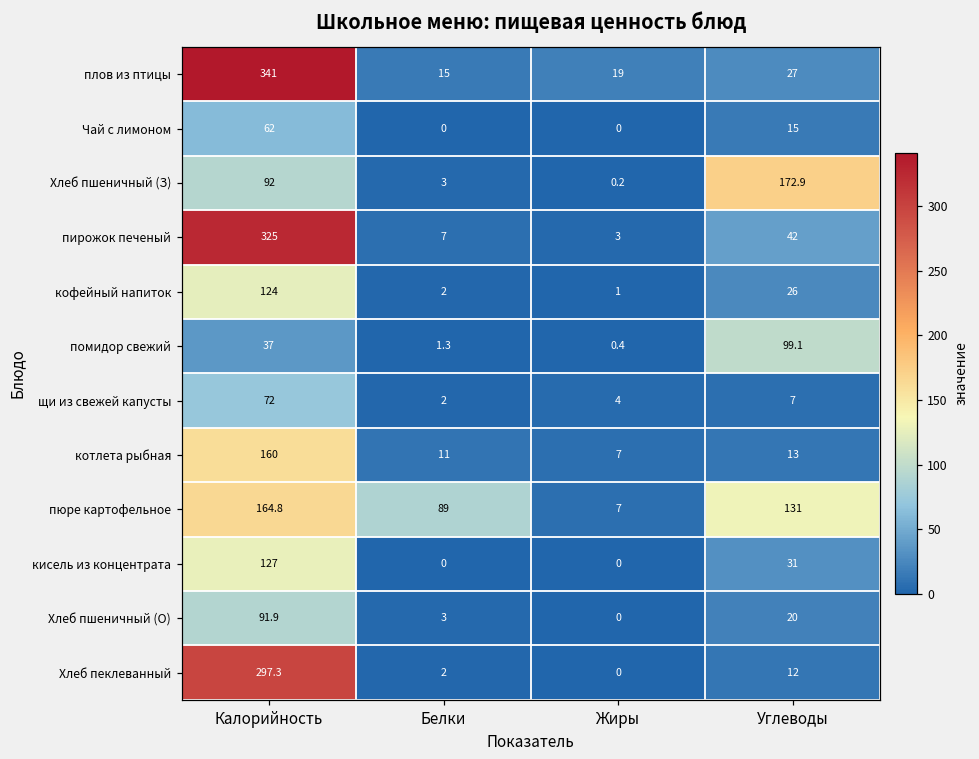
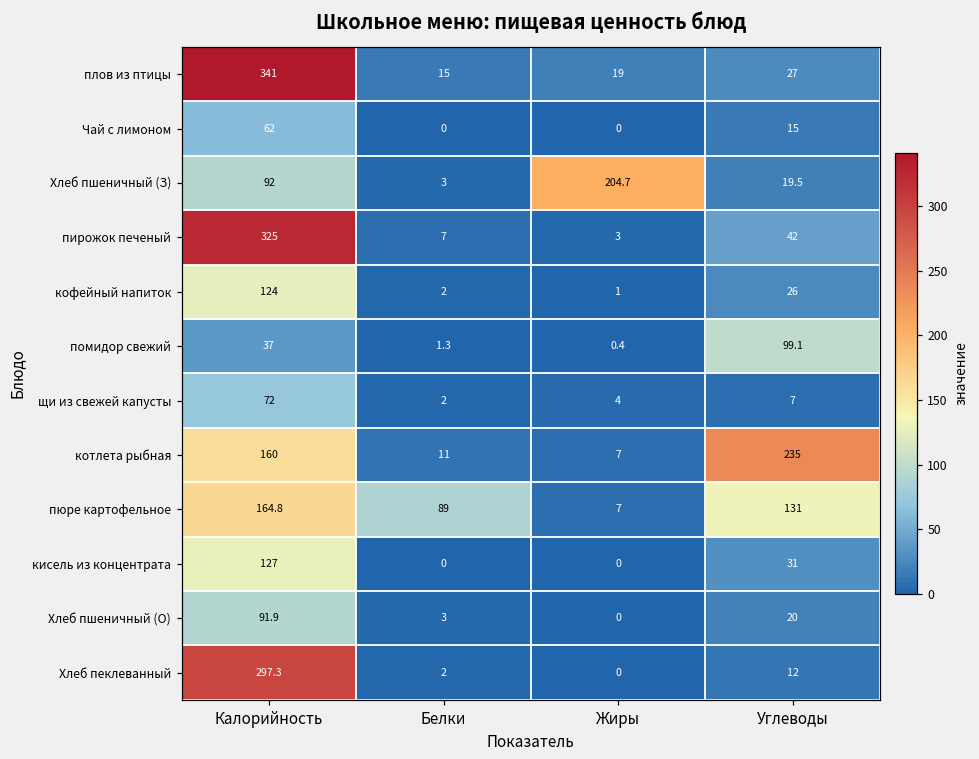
Хлеб пшеничный (З), Жиры: 0.2 -> 204.7
Хлеб пшеничный (З), Углеводы: 172.9 -> 19.5
котлета рыбная, Углеводы: 13 -> 235
